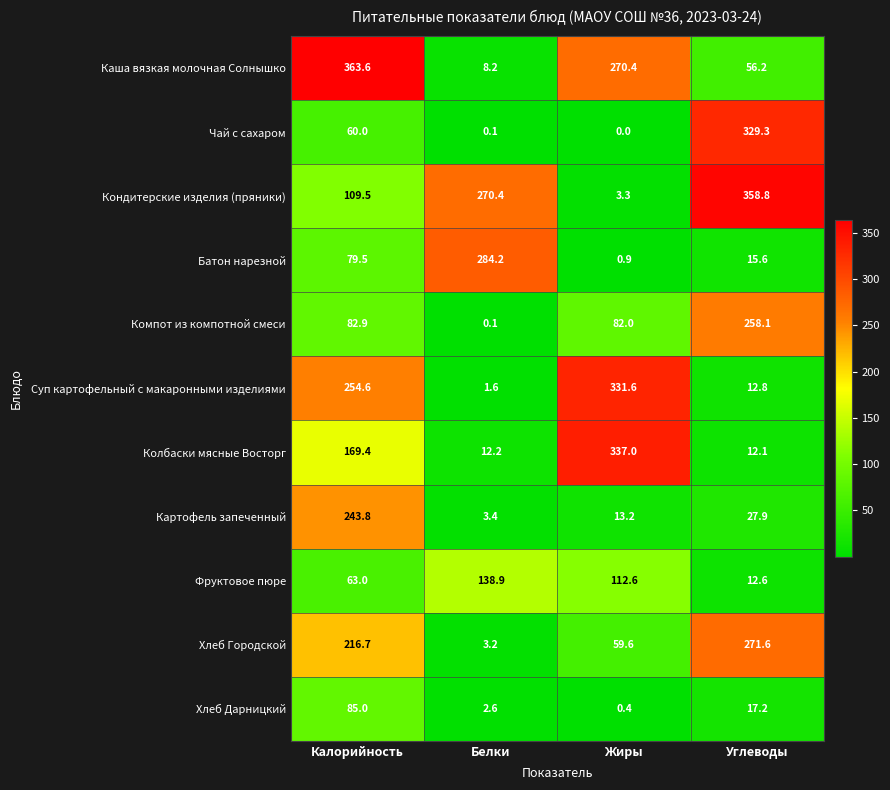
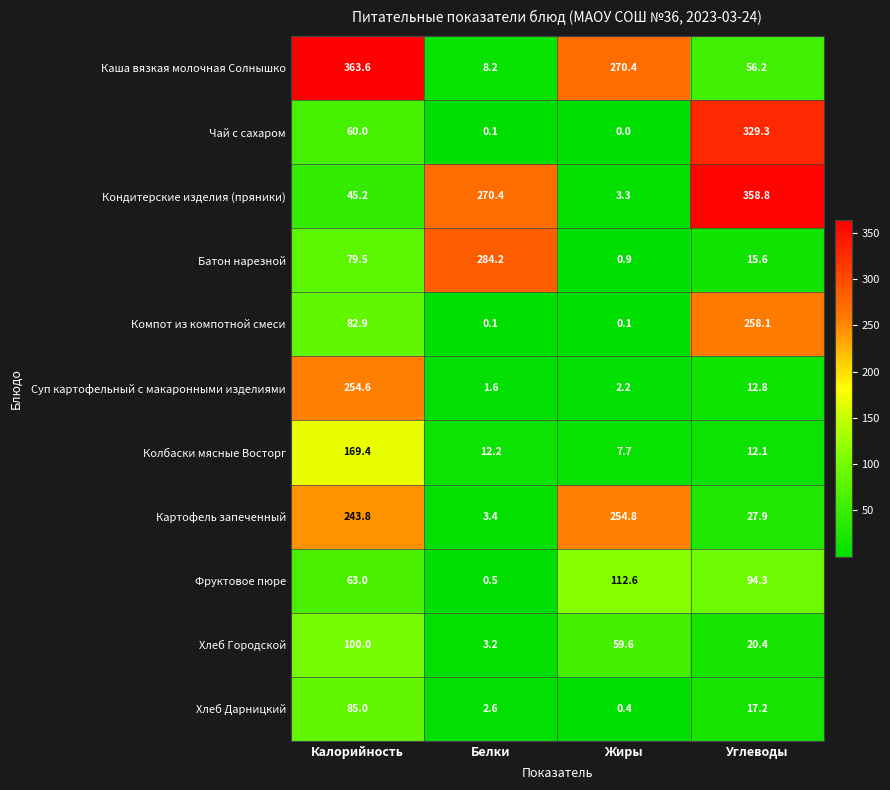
Кондитерские изделия (пряники), Калорийность: 109.5 -> 45.2
Компот из компотной смеси, Жиры: 82.0 -> 0.1
Суп картофельный с макаронными изделиями, Жиры: 331.6 -> 2.2
Колбаски мясные Восторг, Жиры: 337.0 -> 7.7
Картофель запеченный, Жиры: 13.2 -> 254.8
Фруктовое пюре, Белки: 138.9 -> 0.5
Фруктовое пюре, Углеводы: 12.6 -> 94.3
Хлеб Городской, Калорийность: 216.7 -> 100.0
Хлеб Городской, Углеводы: 271.6 -> 20.4
